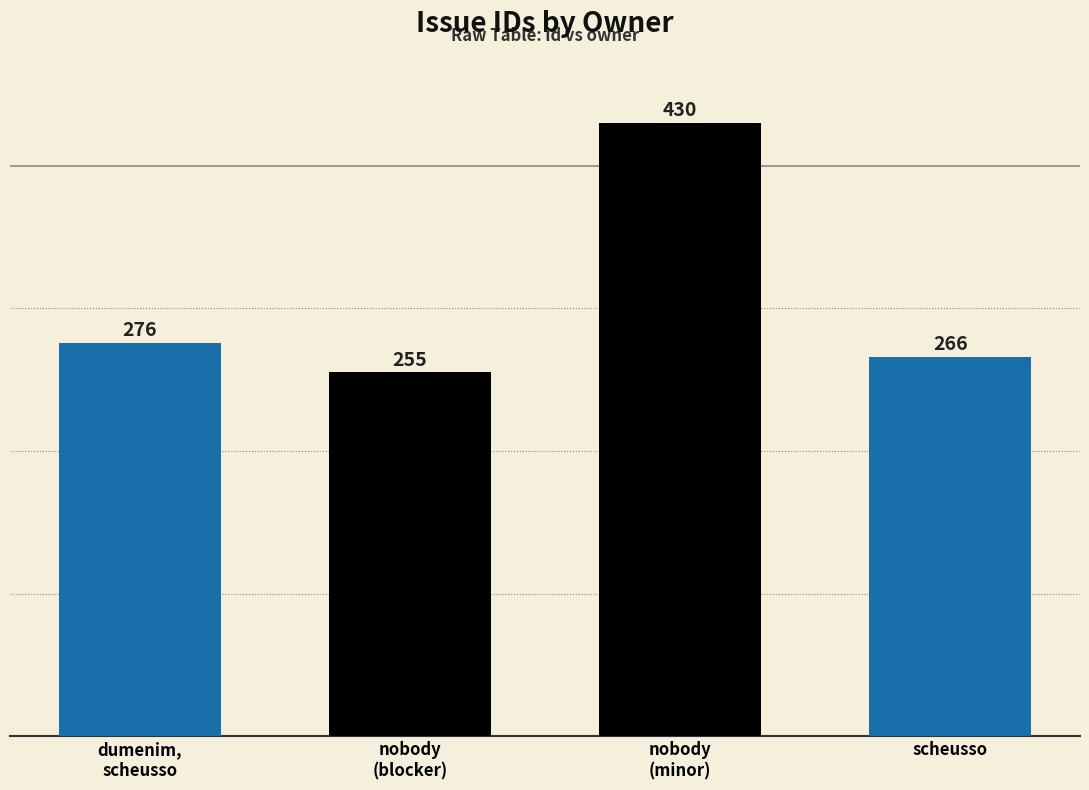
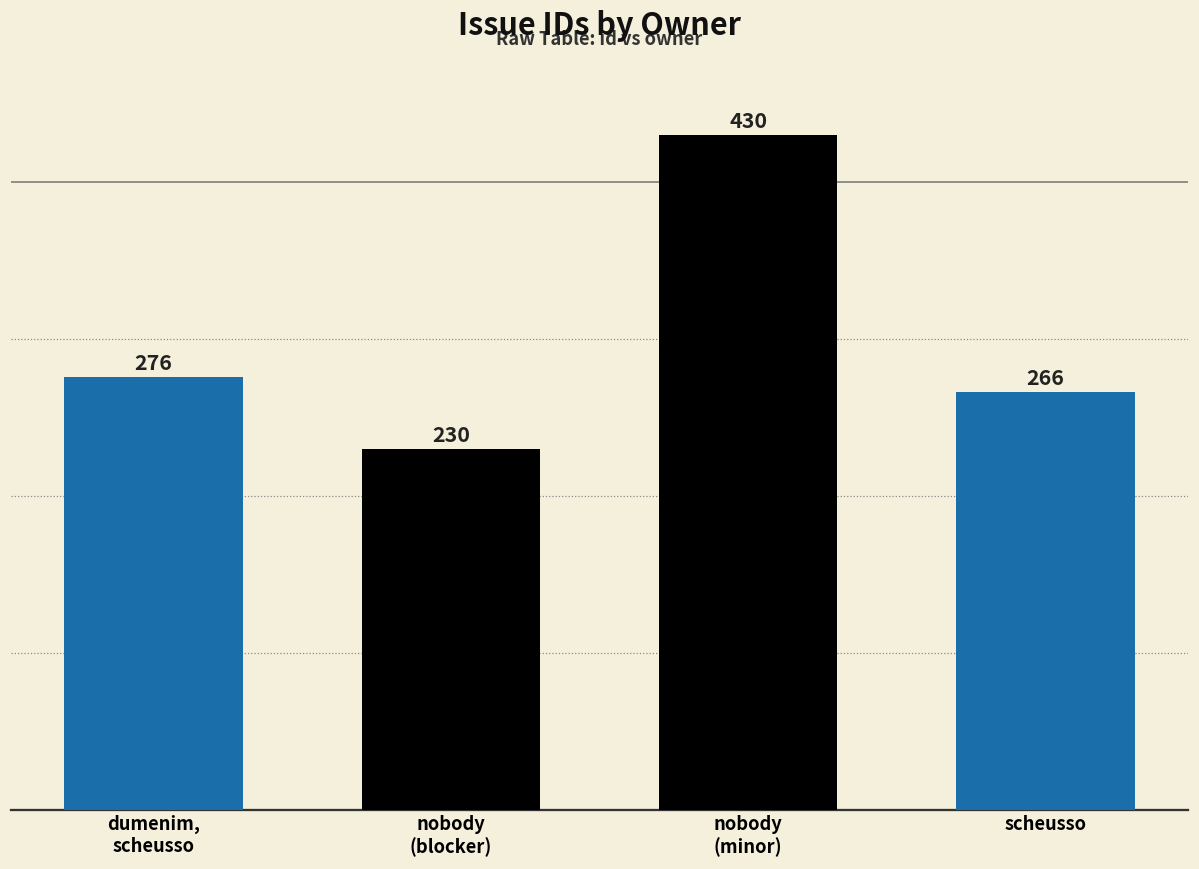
nobody (blocker): 255 -> 230
